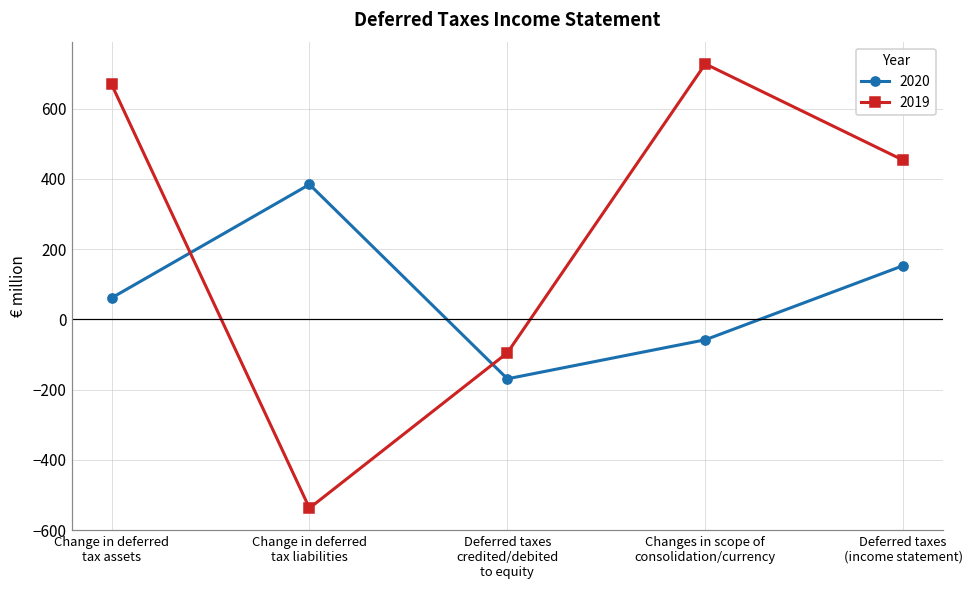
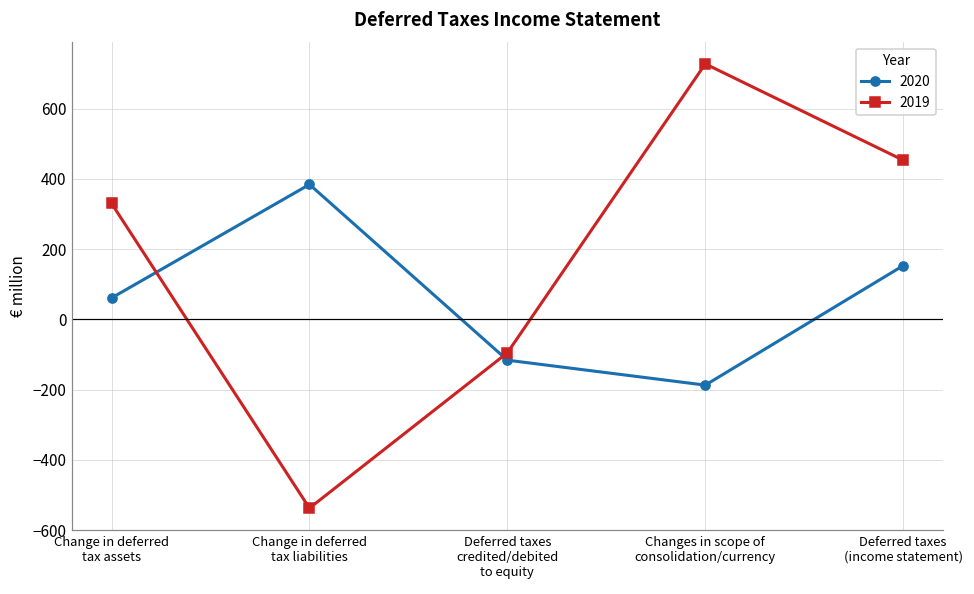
2019, Change in deferred tax assets: 670 -> 330
2020, Deferred taxes credited/debited to equity: -170 -> -120
2020, Changes in scope of consolidation/currency: -60 -> -190
